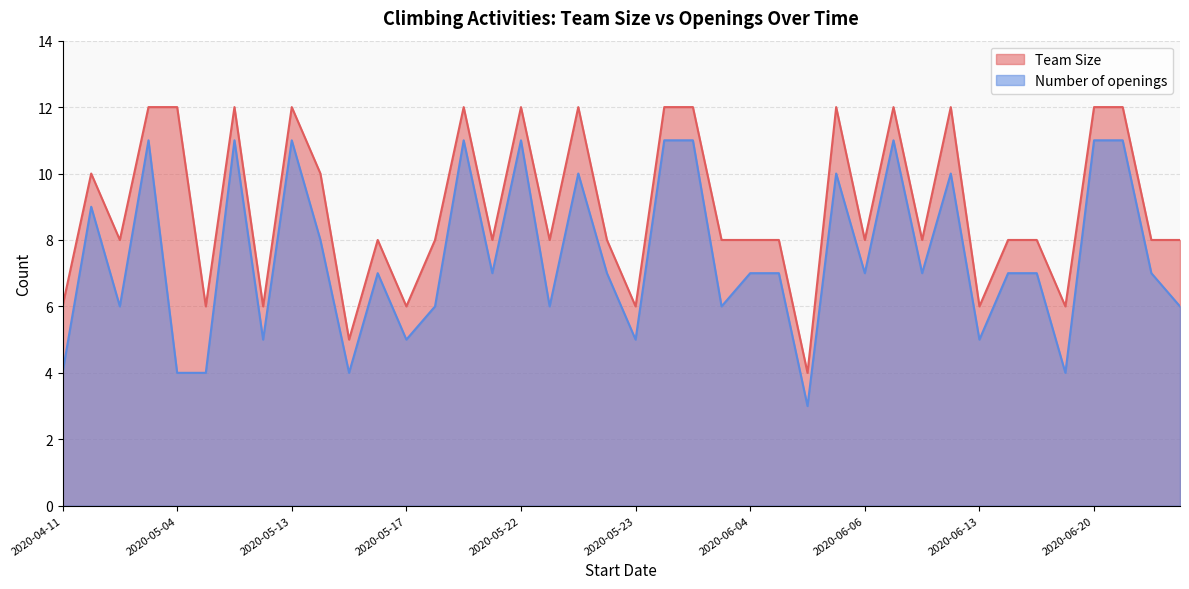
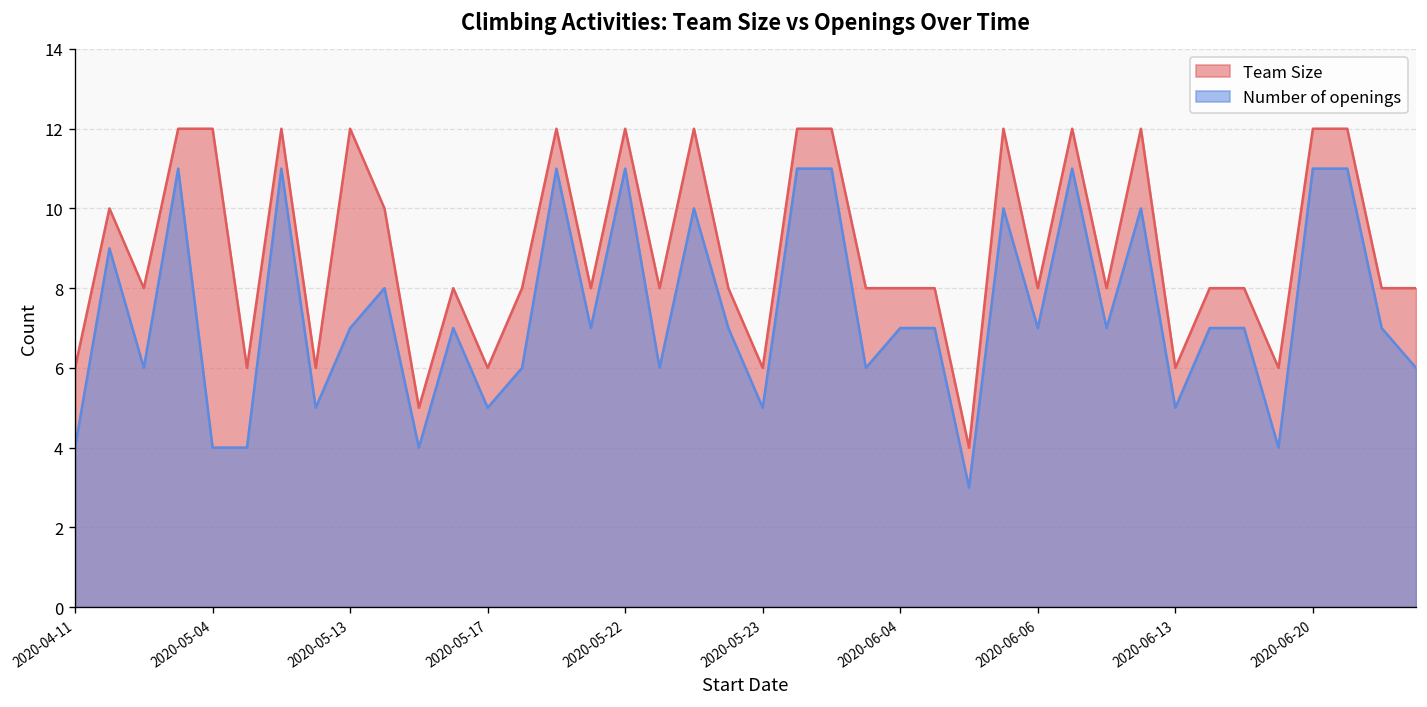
Number of openings, 2020-05-13: 11 -> 7
